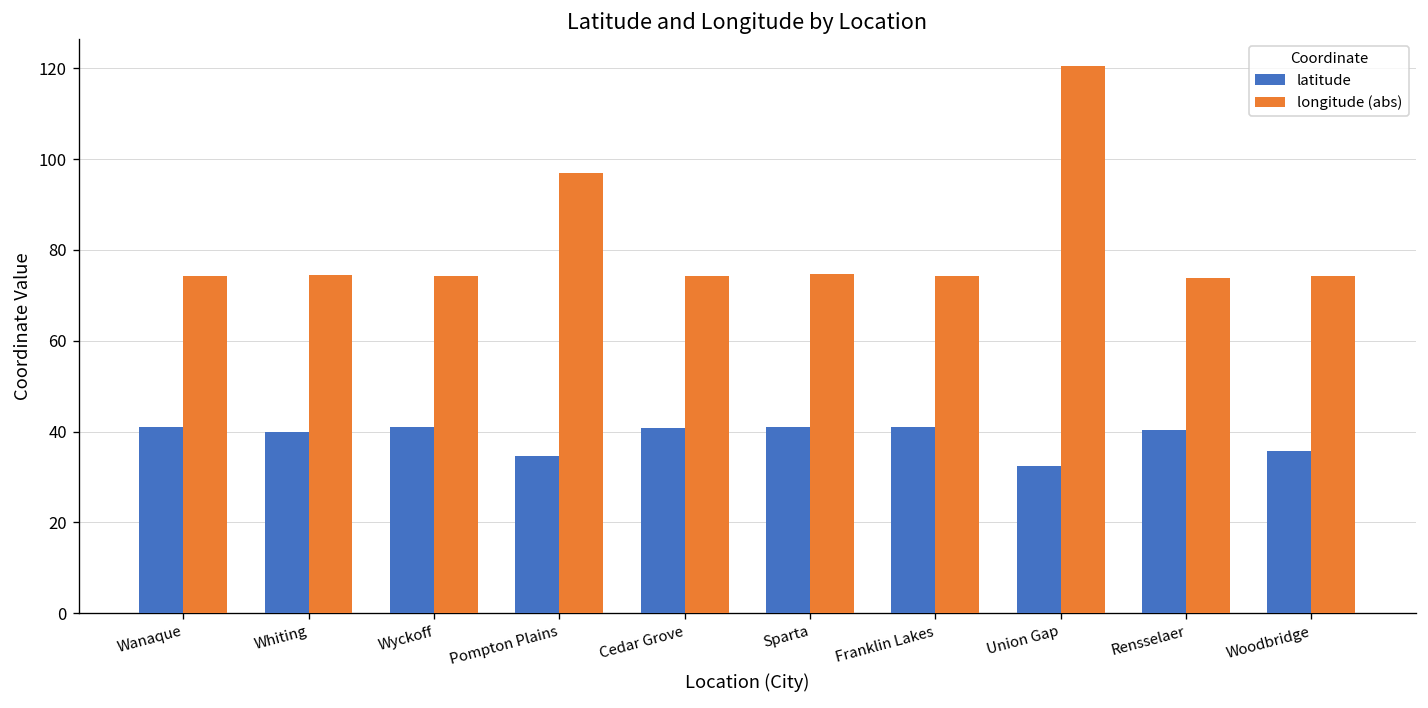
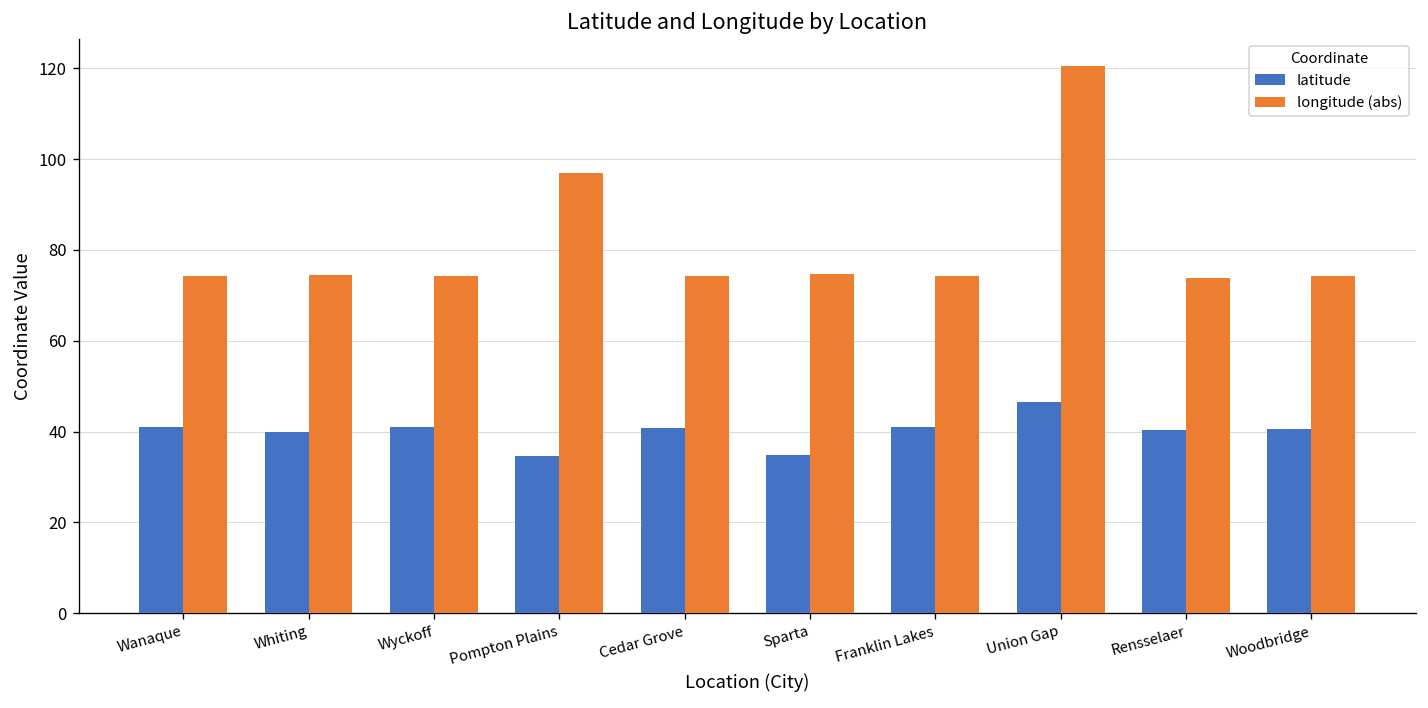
latitude, Sparta: 41 -> 35
latitude, Union Gap: 32 -> 47
latitude, Woodbridge: 36 -> 41
